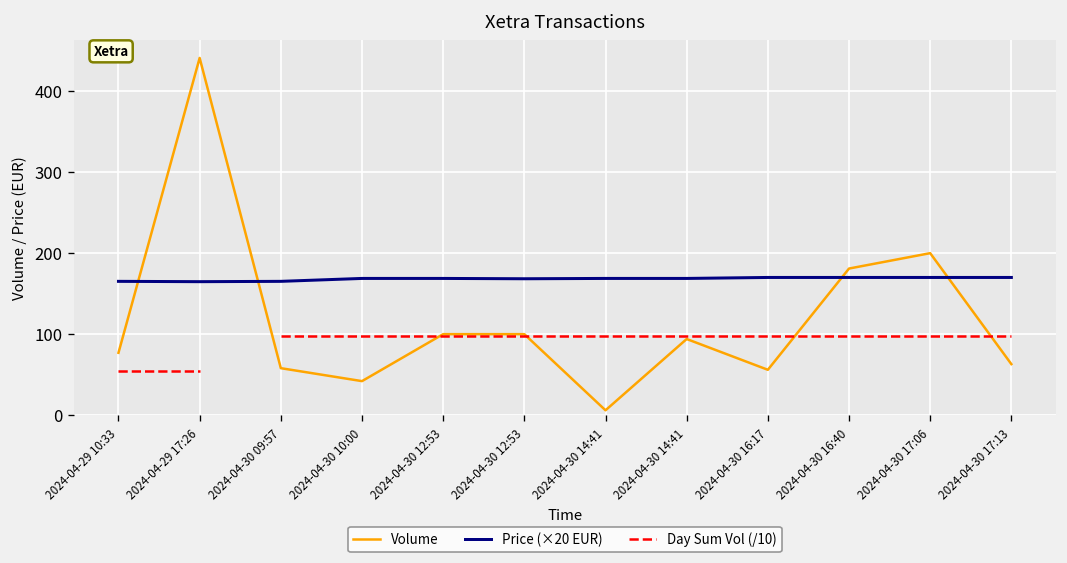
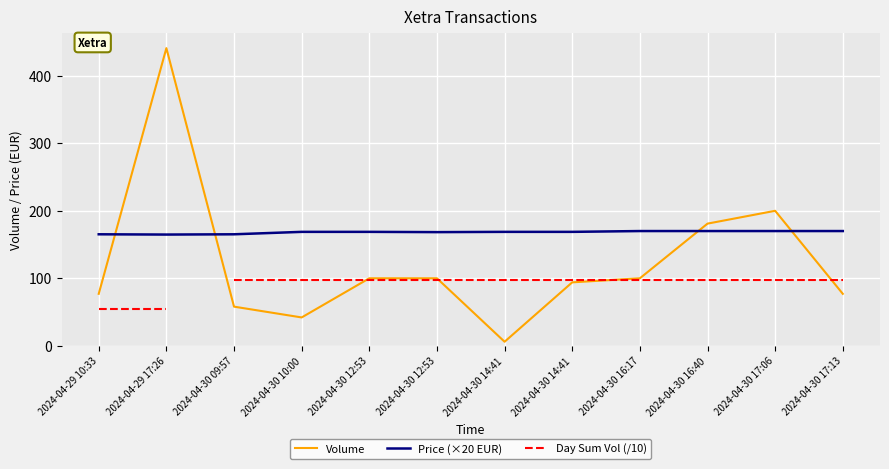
Volume, 2024-04-30 16:17: 60 -> 100
Volume, 2024-04-30 17:13: 60 -> 80
